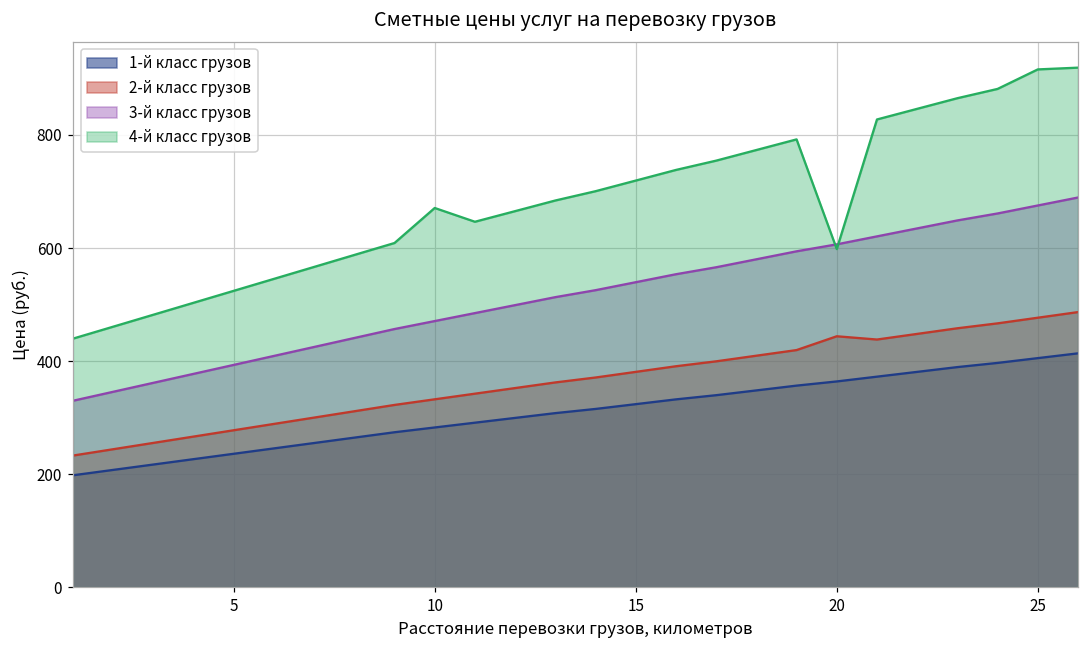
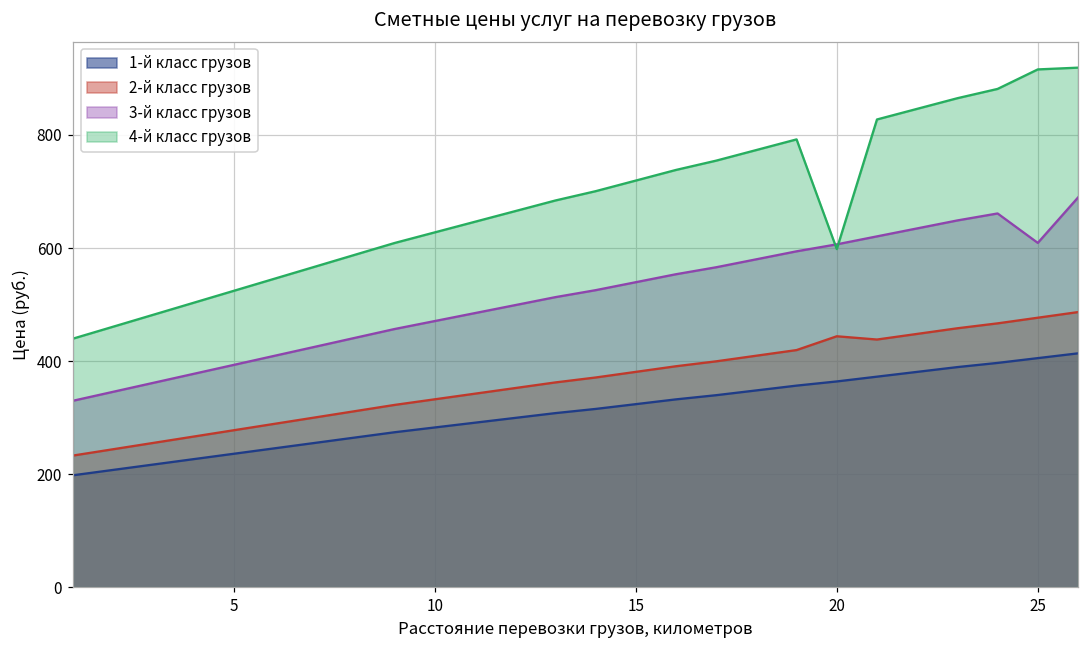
4-й класс грузов, 10: 670 -> 630
3-й класс грузов, 25: 680 -> 610
